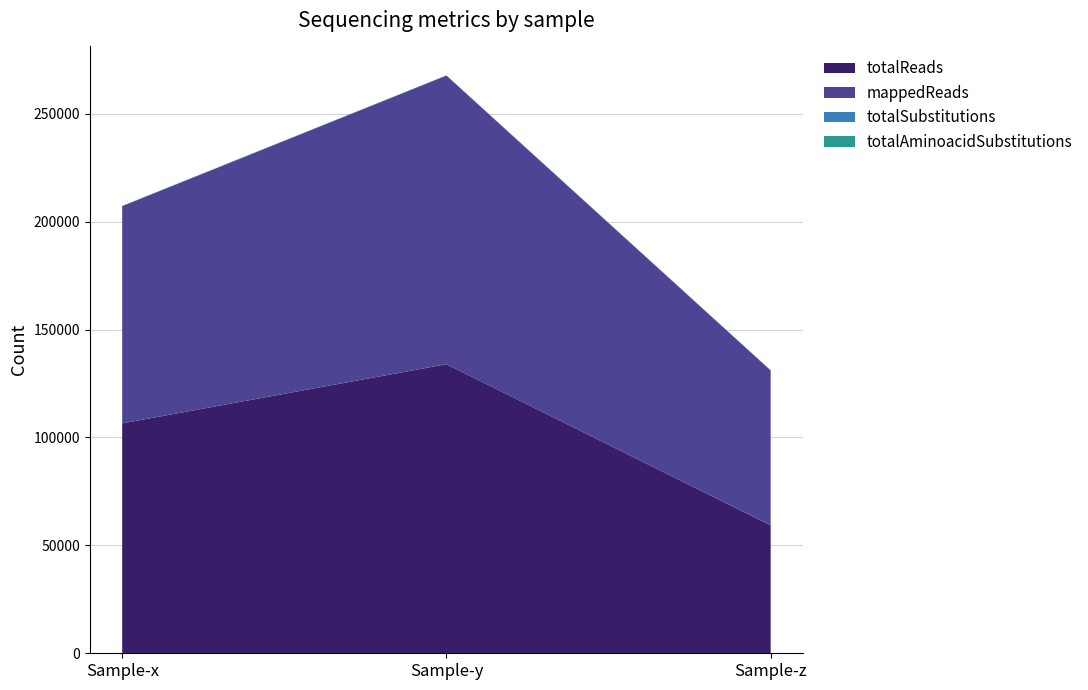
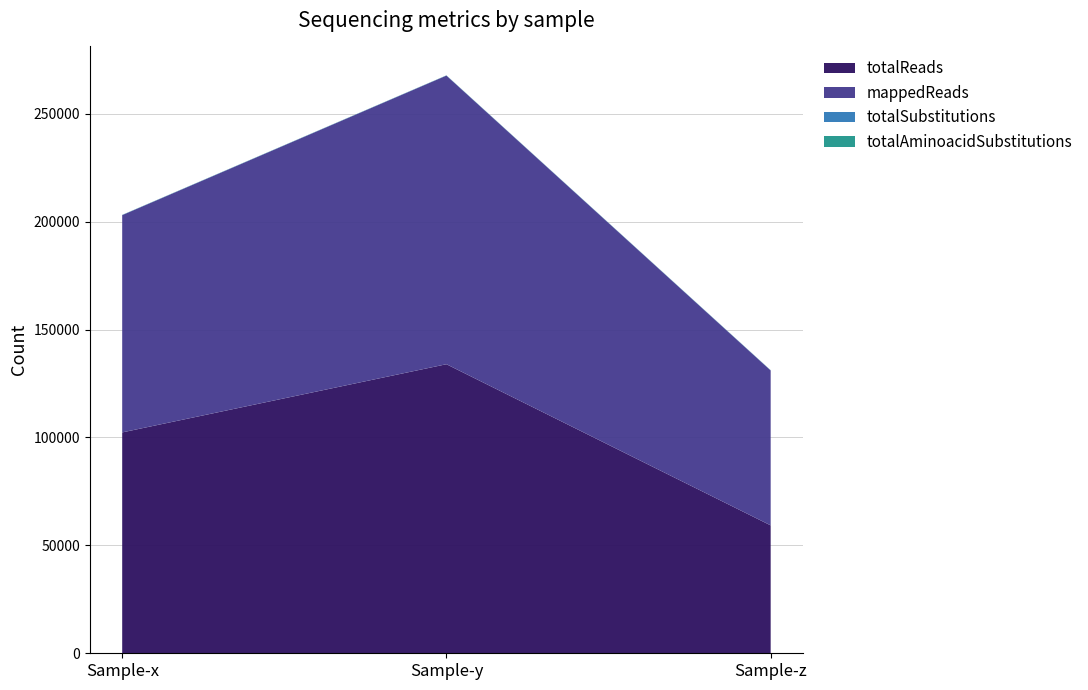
totalReads, Sample-x: 107000 -> 102000
